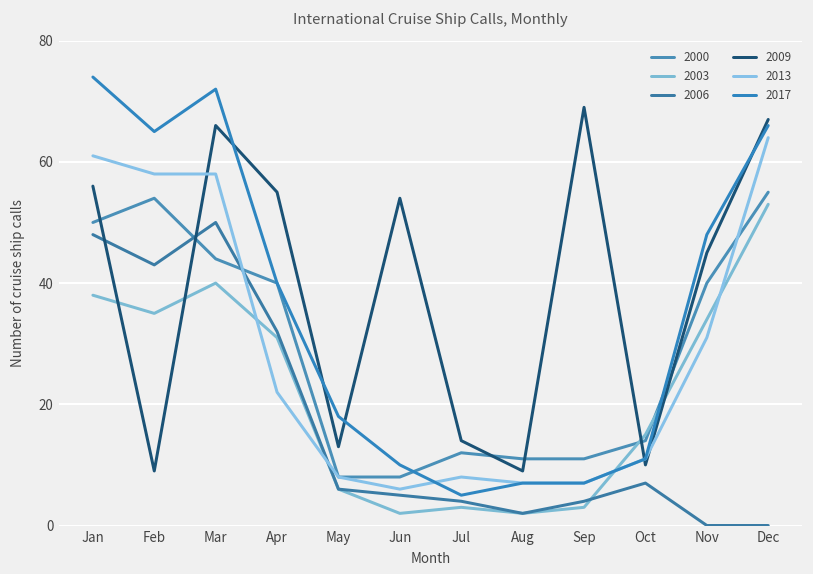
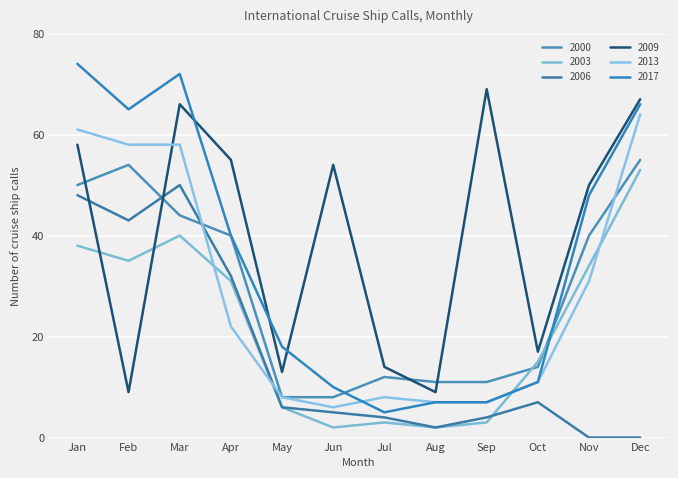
2009, Jan: 56 -> 58
2009, Oct: 10 -> 17
2009, Nov: 45 -> 50
